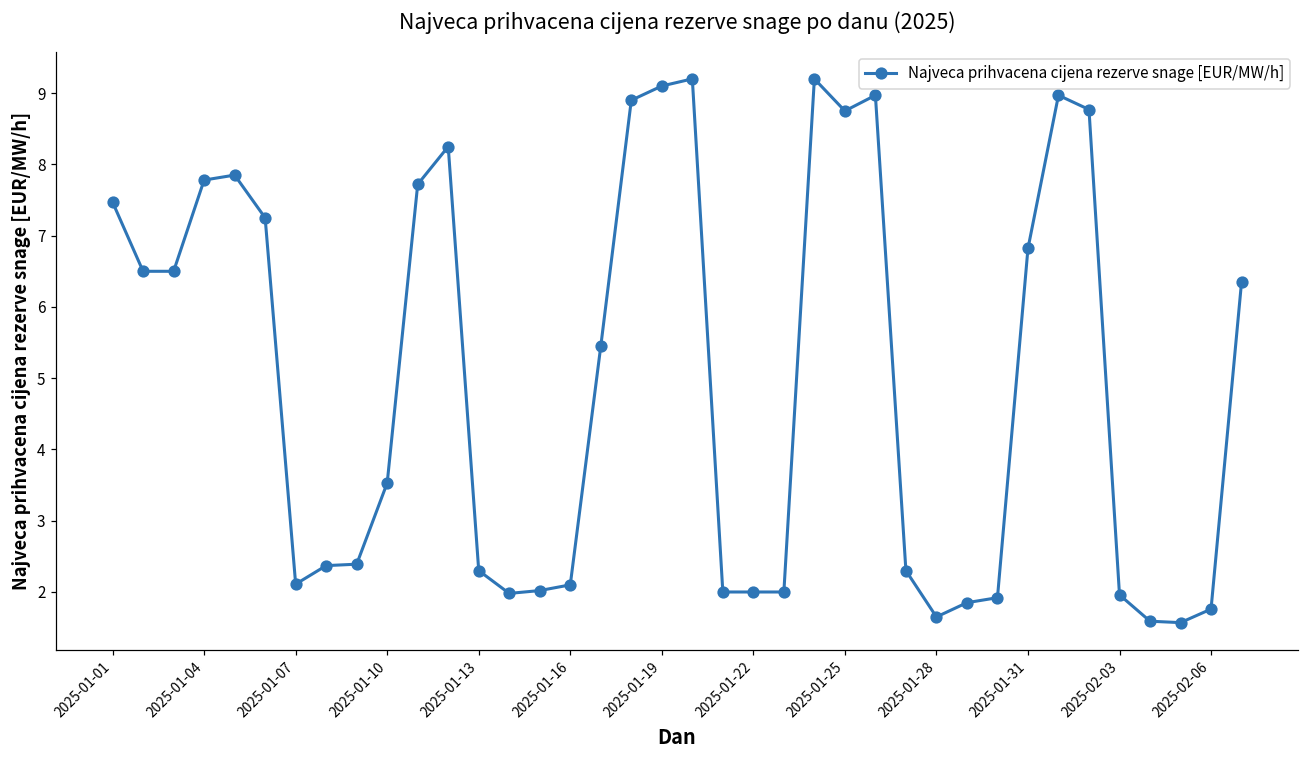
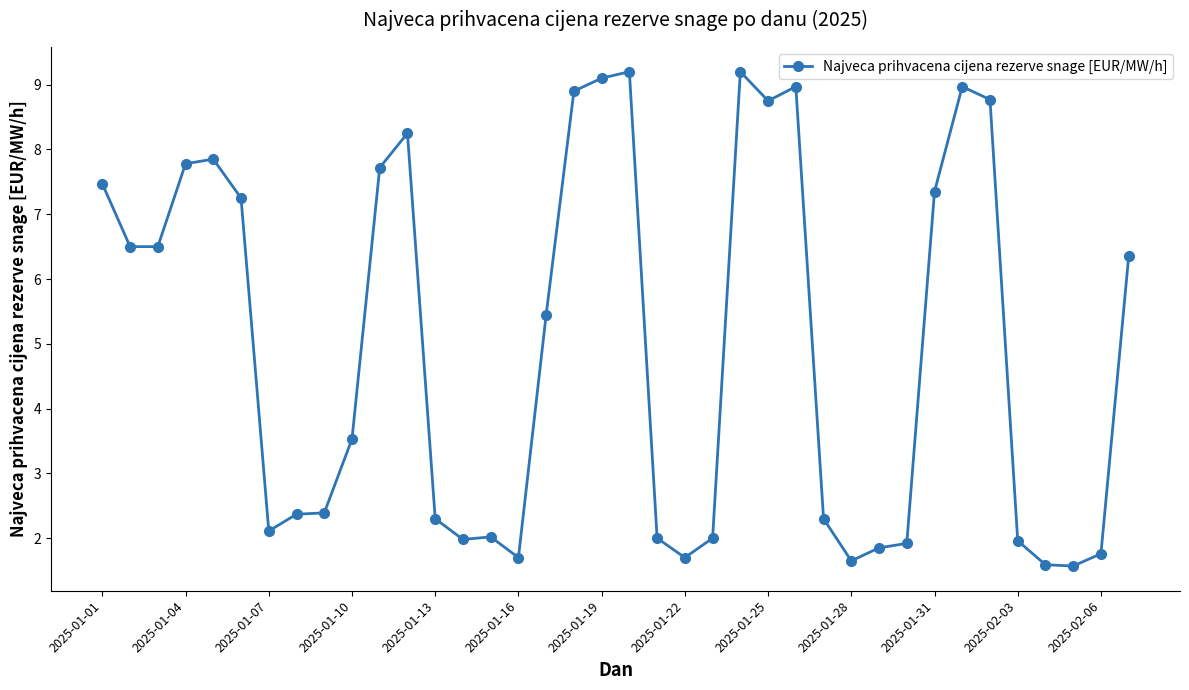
2025-01-16: 2.1 -> 1.7
2025-01-22: 2.0 -> 1.7
2025-01-31: 6.8 -> 7.4
